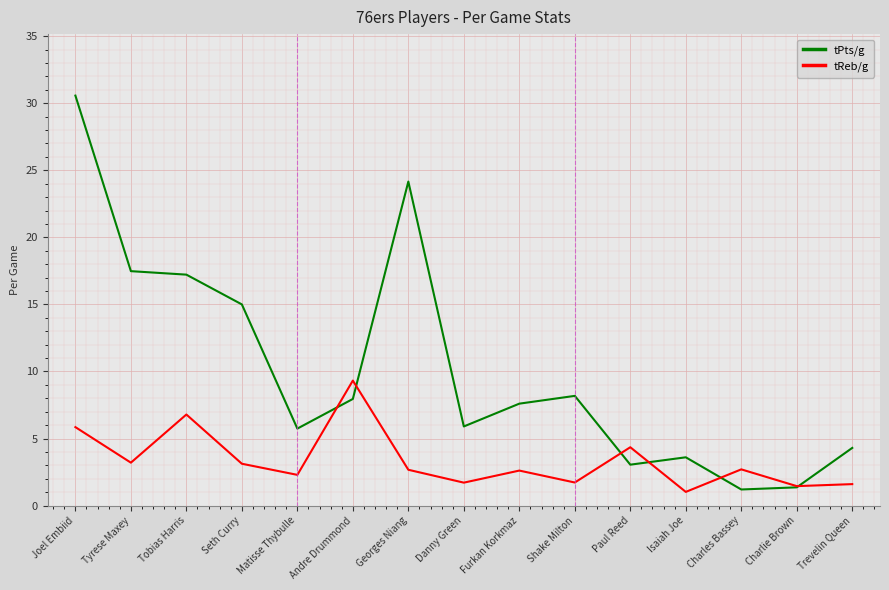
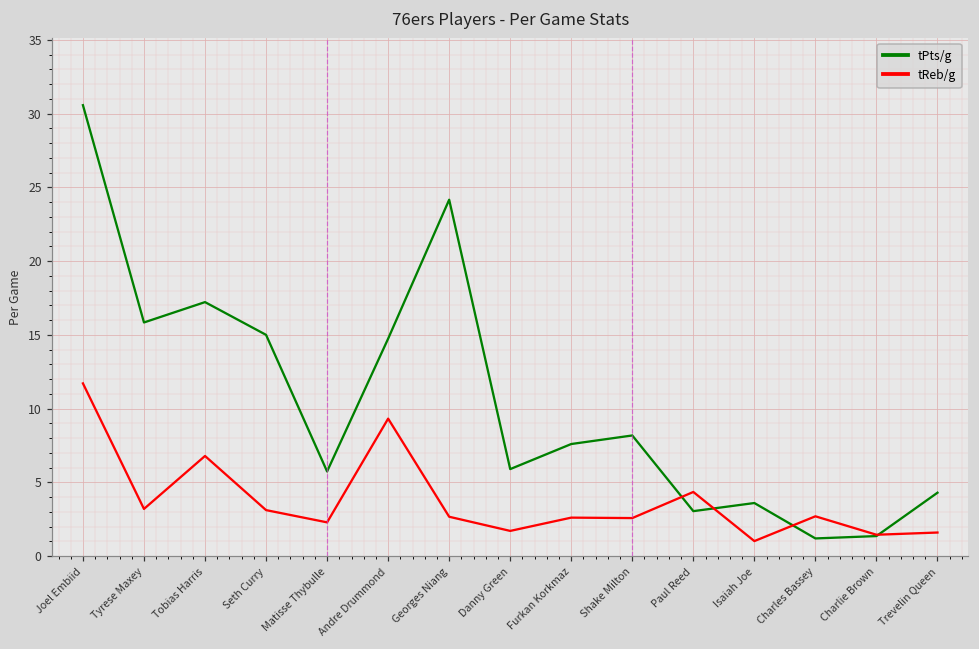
tReb/g, Joel Embiid: 5.9 -> 11.7
tPts/g, Tyrese Maxey: 17.5 -> 15.8
tPts/g, Andre Drummond: 8.0 -> 14.7
tReb/g, Shake Milton: 1.7 -> 2.6
